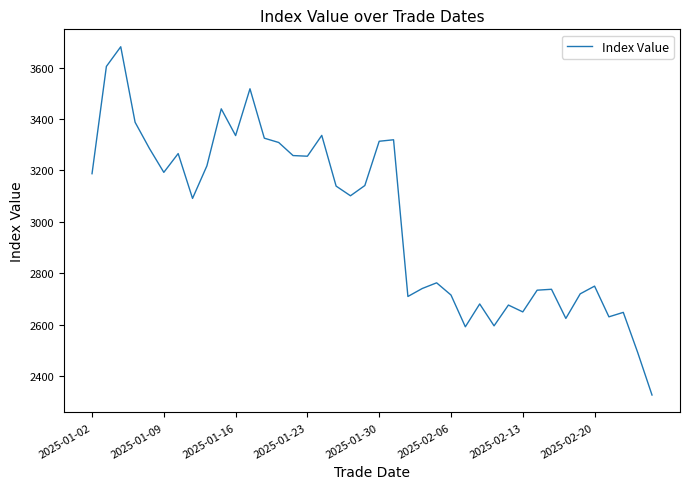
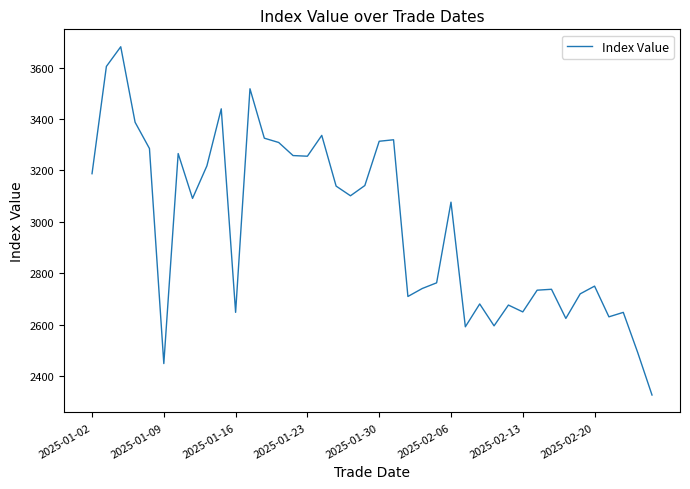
2025-01-09: 3190 -> 2450
2025-01-16: 3340 -> 2650
2025-02-06: 2720 -> 3080
